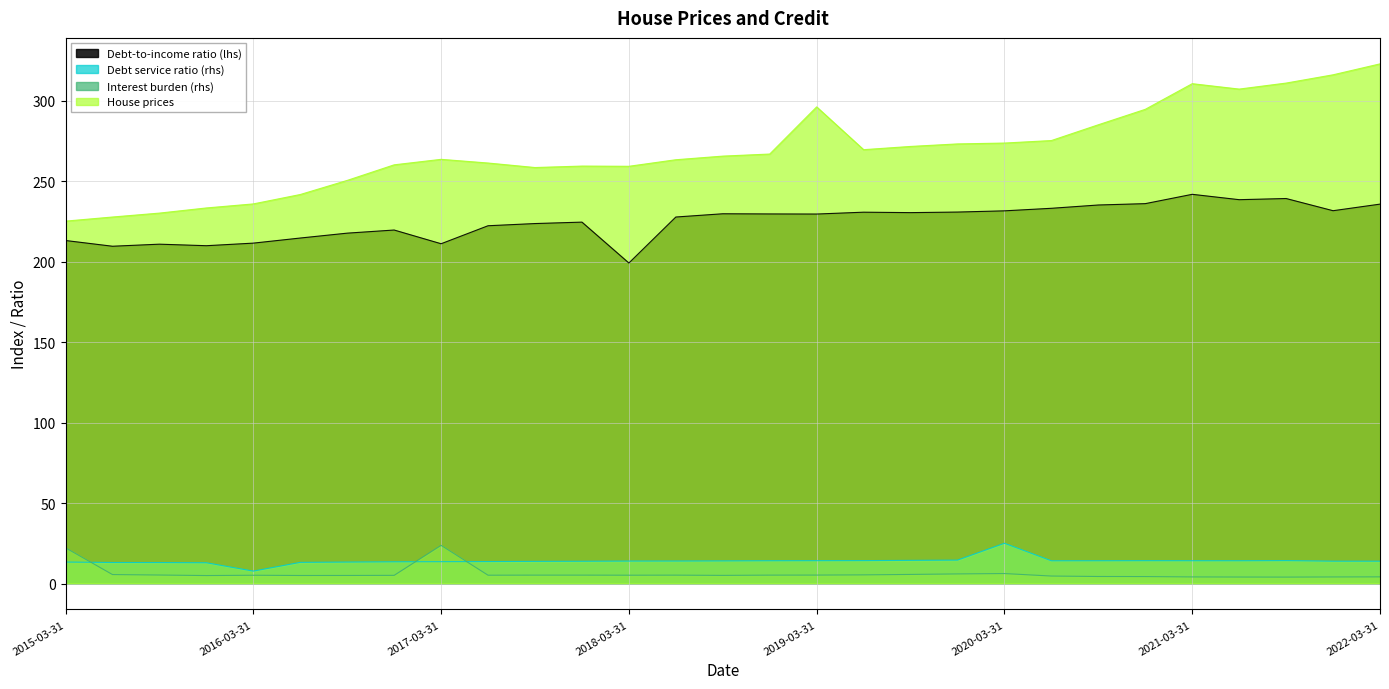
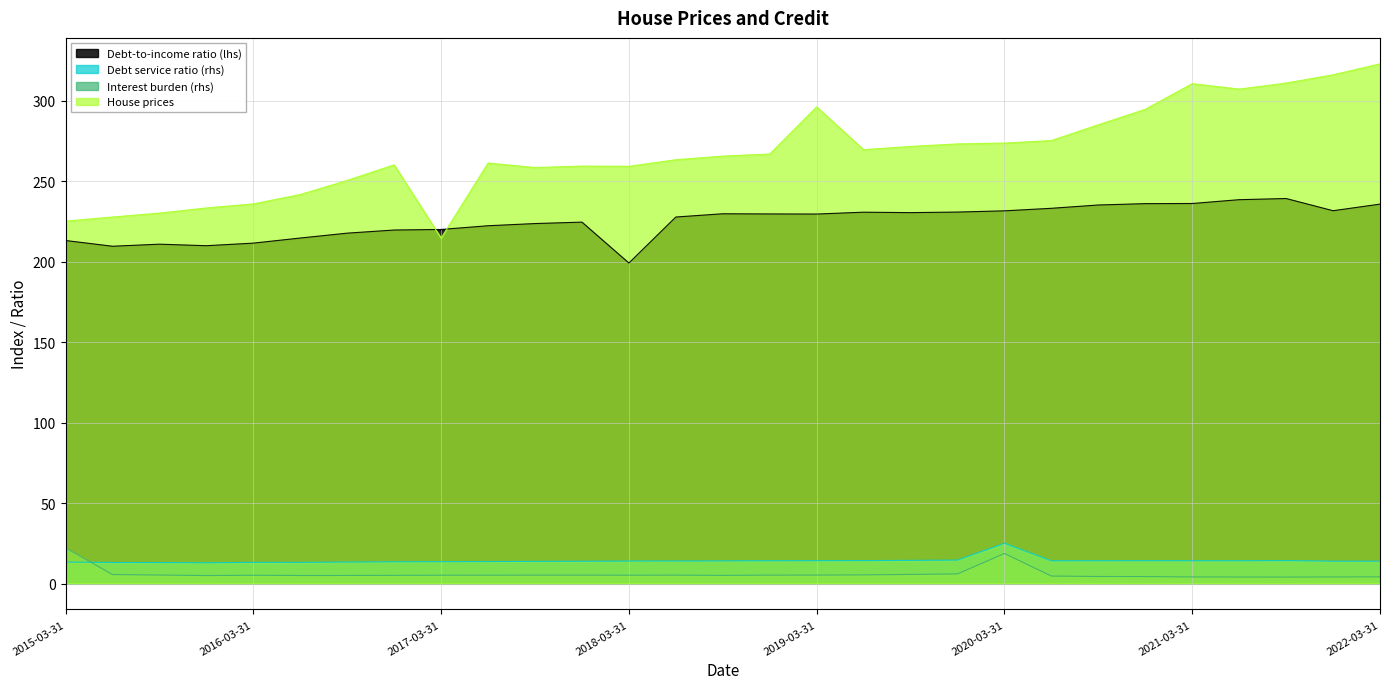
Debt service ratio (rhs), 2016-03-31: 8 -> 13
Debt-to-income ratio (lhs), 2017-03-31: 211 -> 220
Interest burden (rhs), 2017-03-31: 24 -> 5
House prices, 2017-03-31: 263 -> 215
Interest burden (rhs), 2020-03-31: 6 -> 19
Debt-to-income ratio (lhs), 2021-03-31: 242 -> 236
